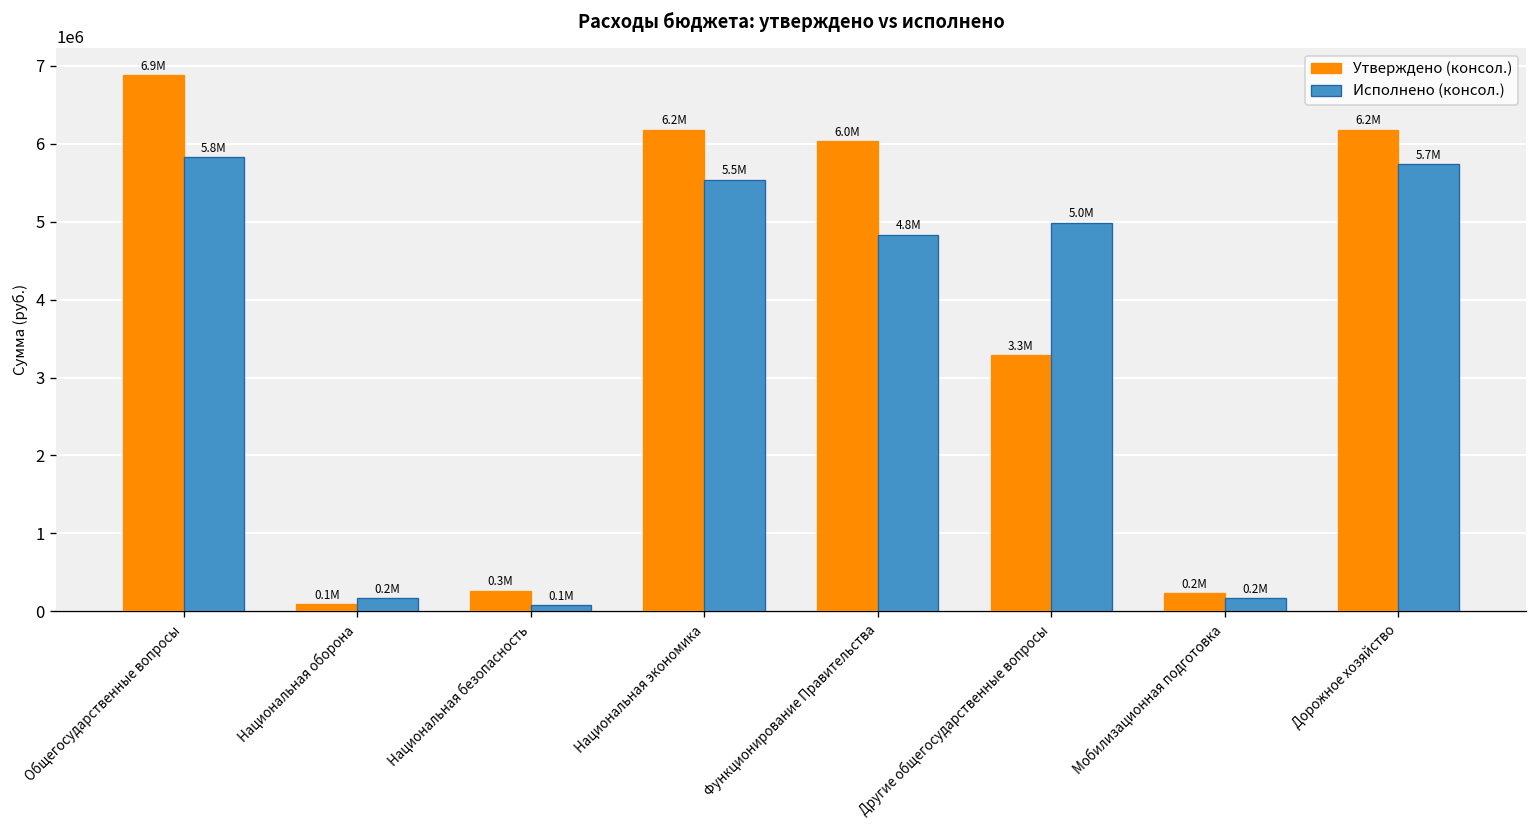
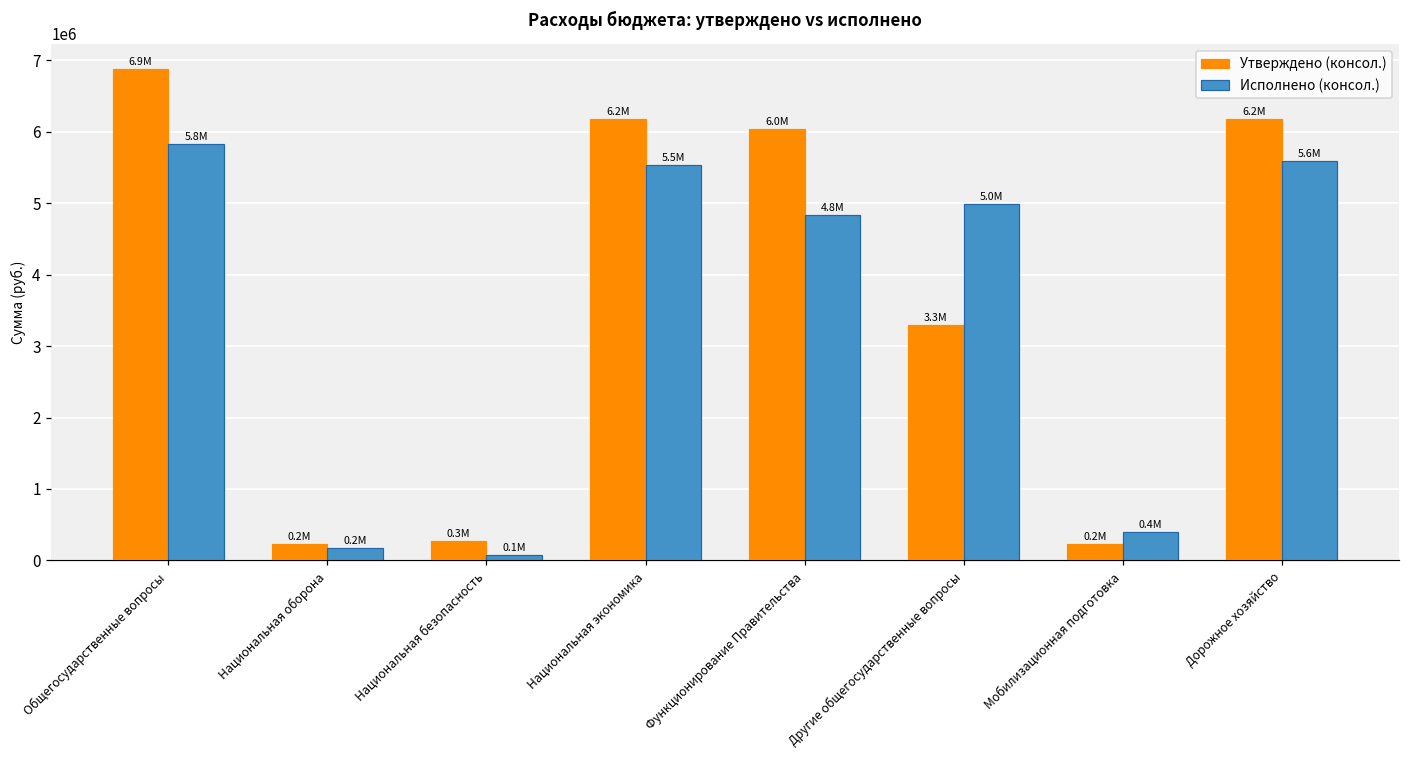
Утверждено (консол.), Национальная оборона: 0.1M -> 0.2M
Исполнено (консол.), Мобилизационная подготовка: 0.2M -> 0.4M
Исполнено (консол.), Дорожное хозяйство: 5.7M -> 5.6M
